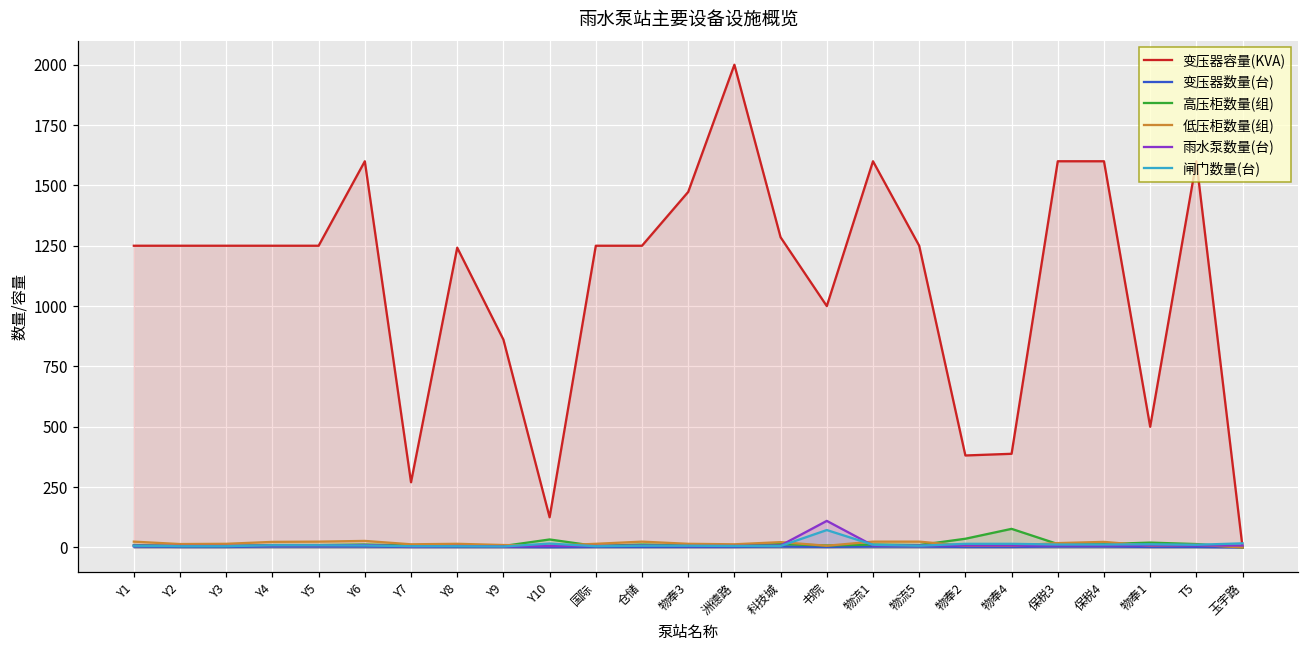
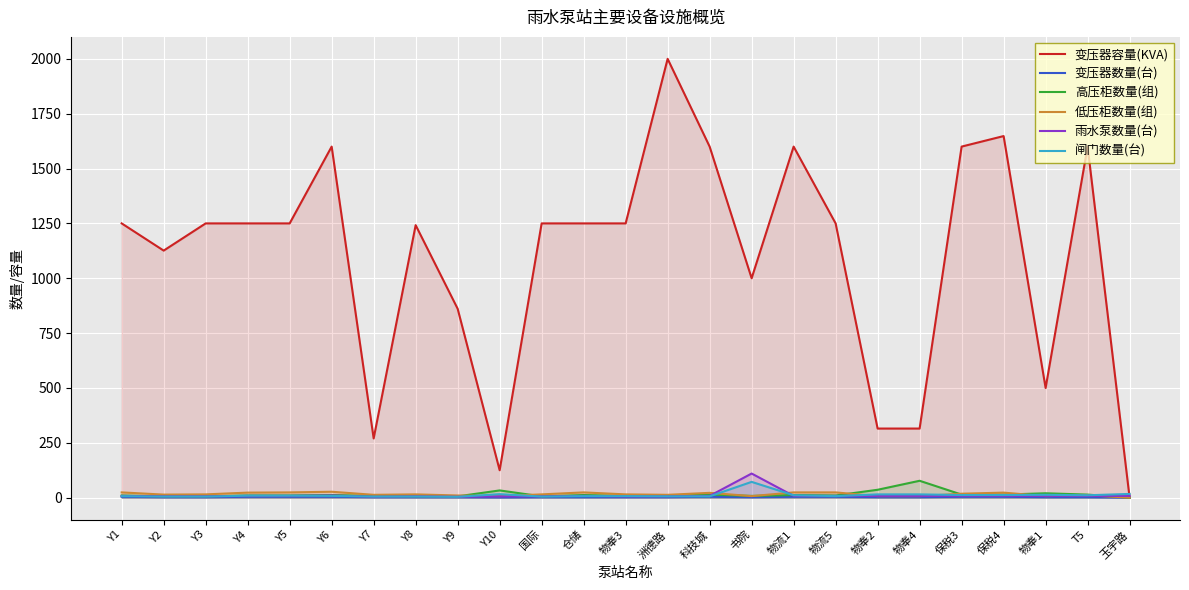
变压器容量(KVA), Y2: 1250 -> 1130
变压器容量(KVA), 物奉3: 1470 -> 1250
变压器容量(KVA), 科技城: 1290 -> 1600
变压器容量(KVA), 物奉2: 380 -> 320
变压器容量(KVA), 物奉4: 390 -> 320
变压器容量(KVA), 保税4: 1600 -> 1650
